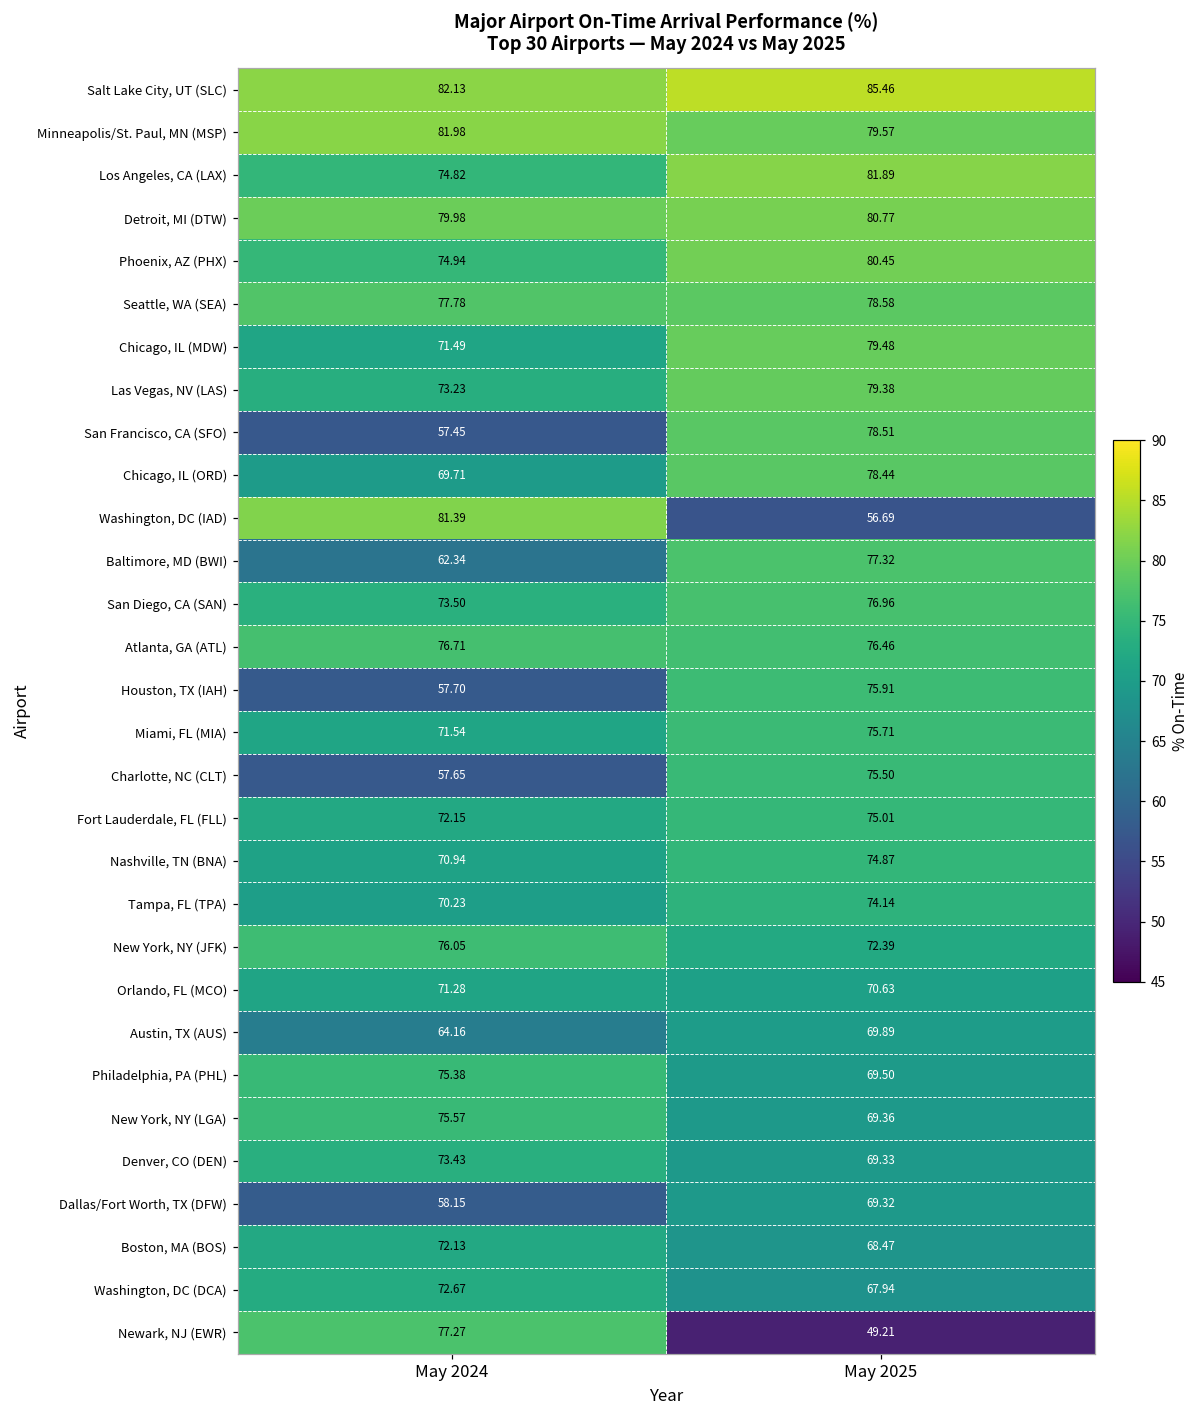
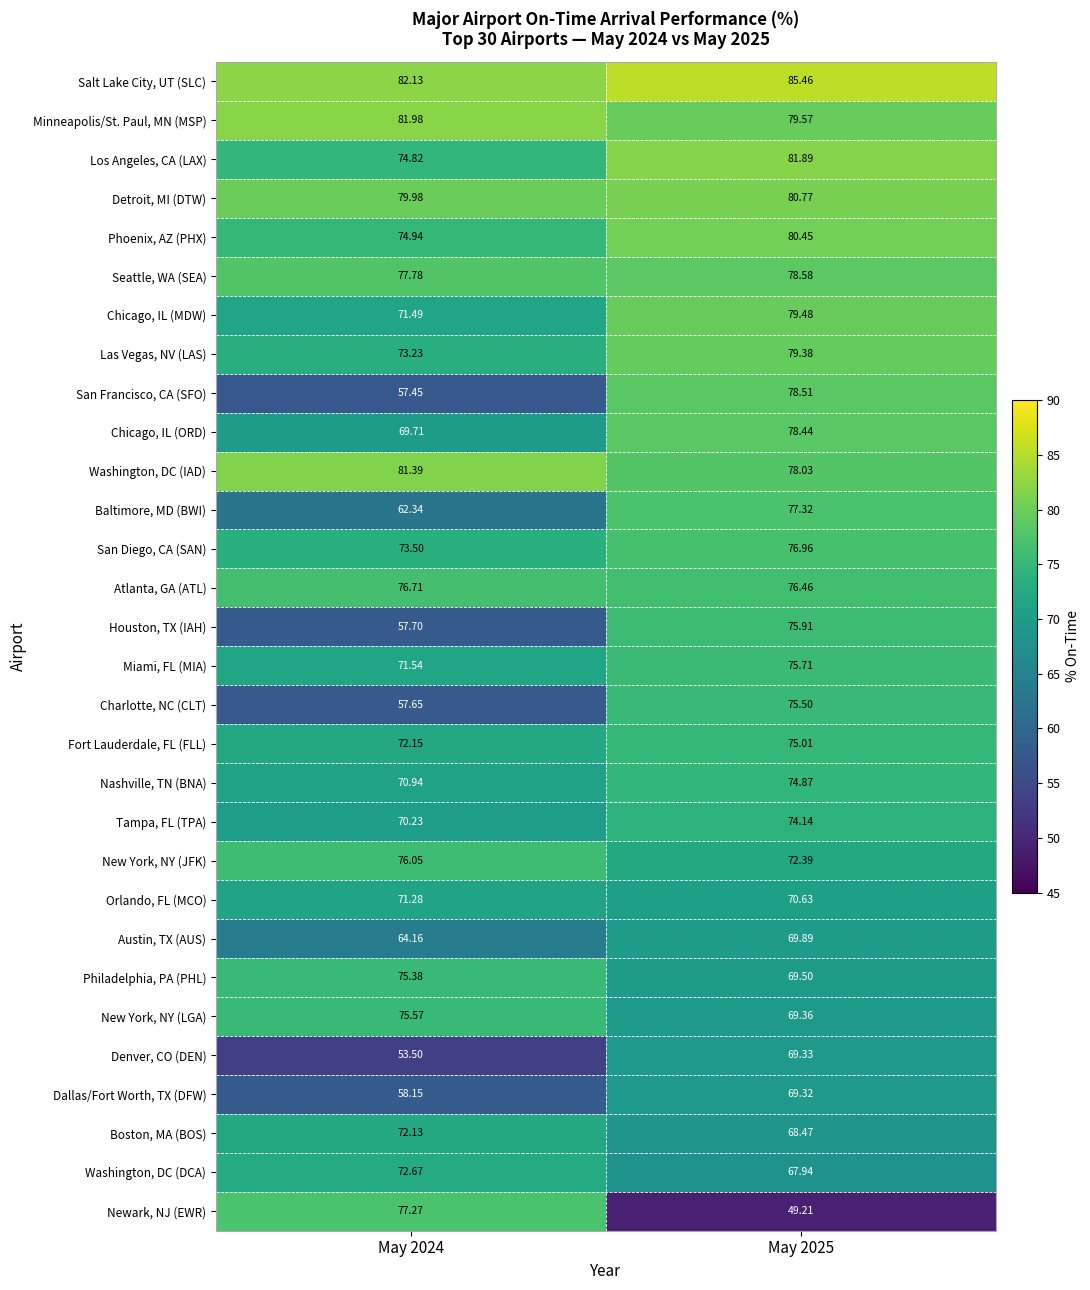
Washington, DC (IAD), May 2025: 56.69 -> 78.03
Denver, CO (DEN), May 2024: 73.43 -> 53.50
